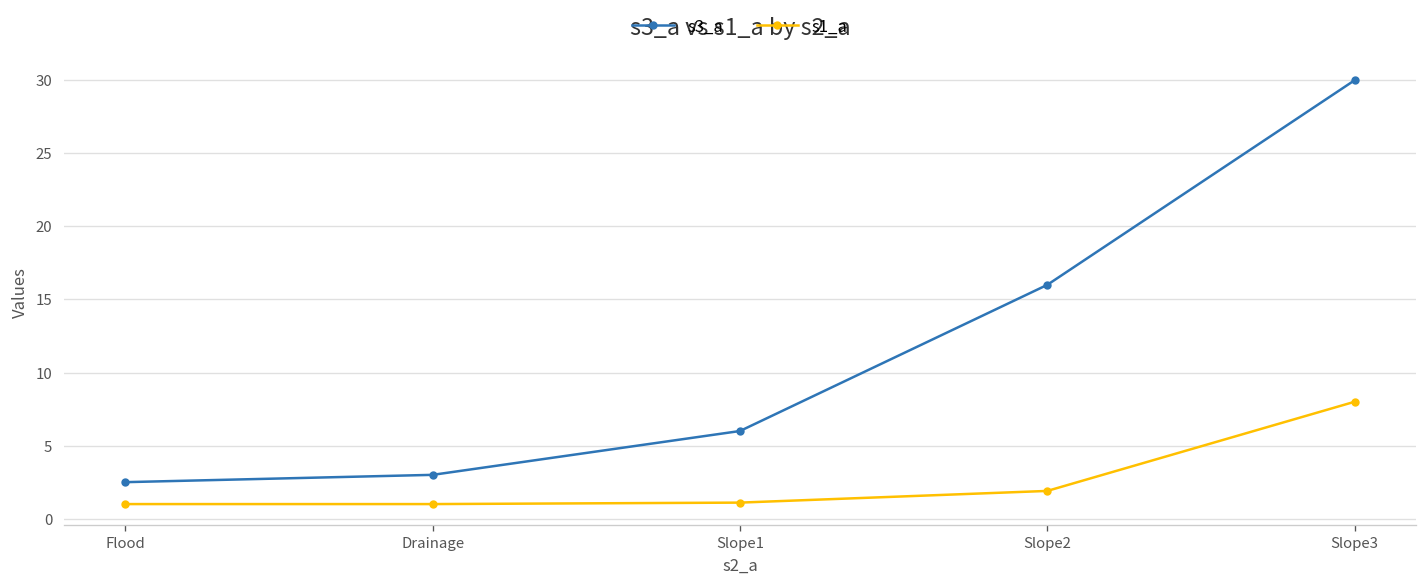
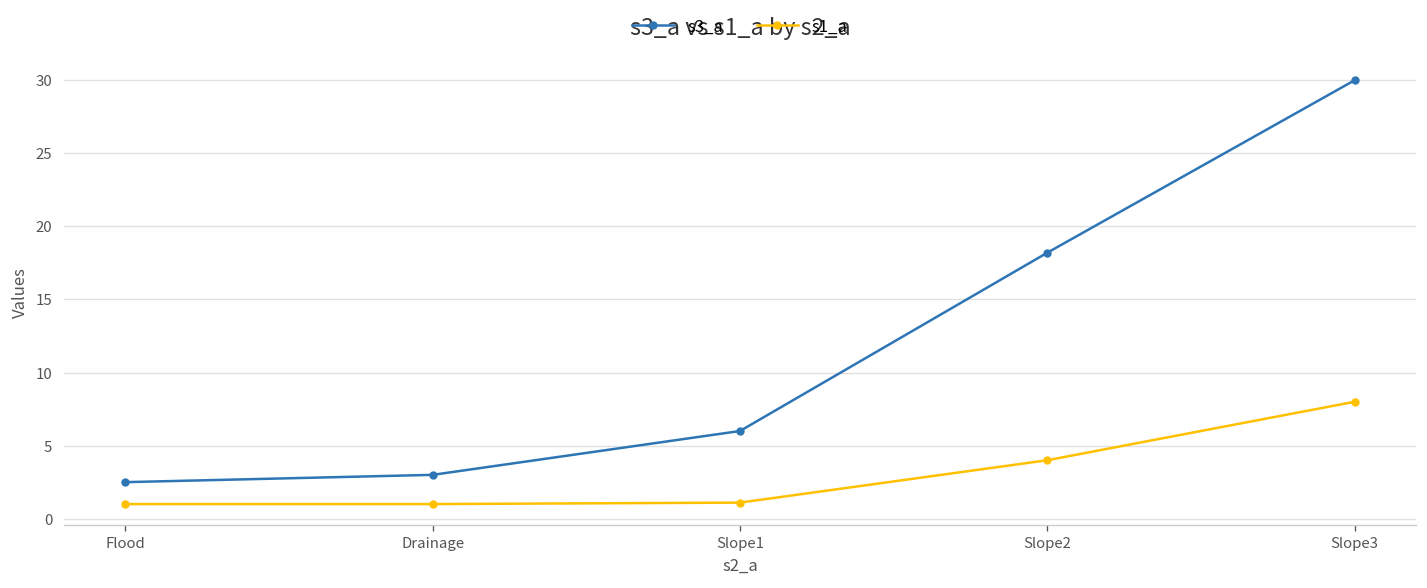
s3_a, Slope2: 16.0 -> 18.2
s1_a, Slope2: 1.9 -> 4.0
